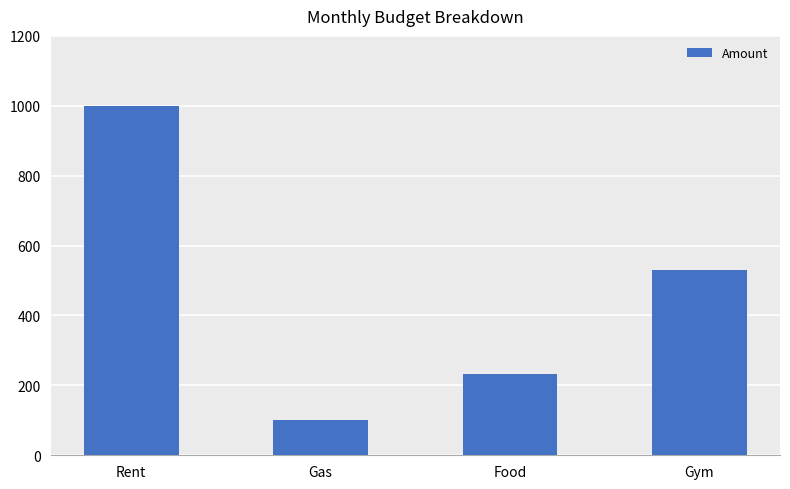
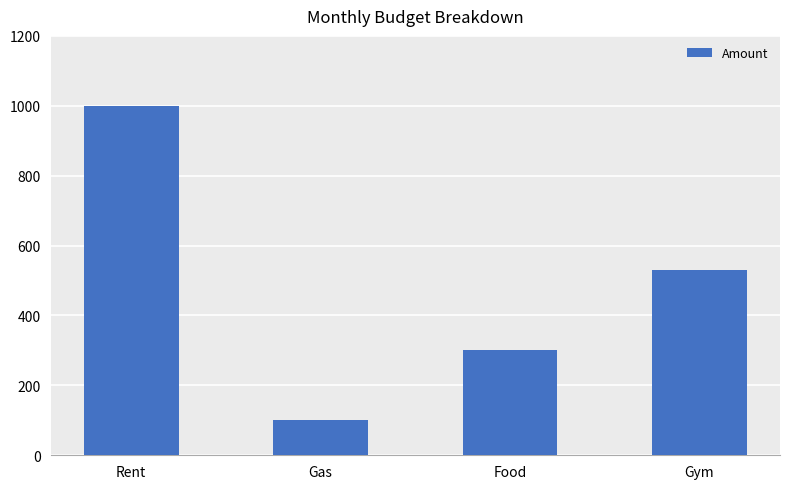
Food: 230 -> 300
